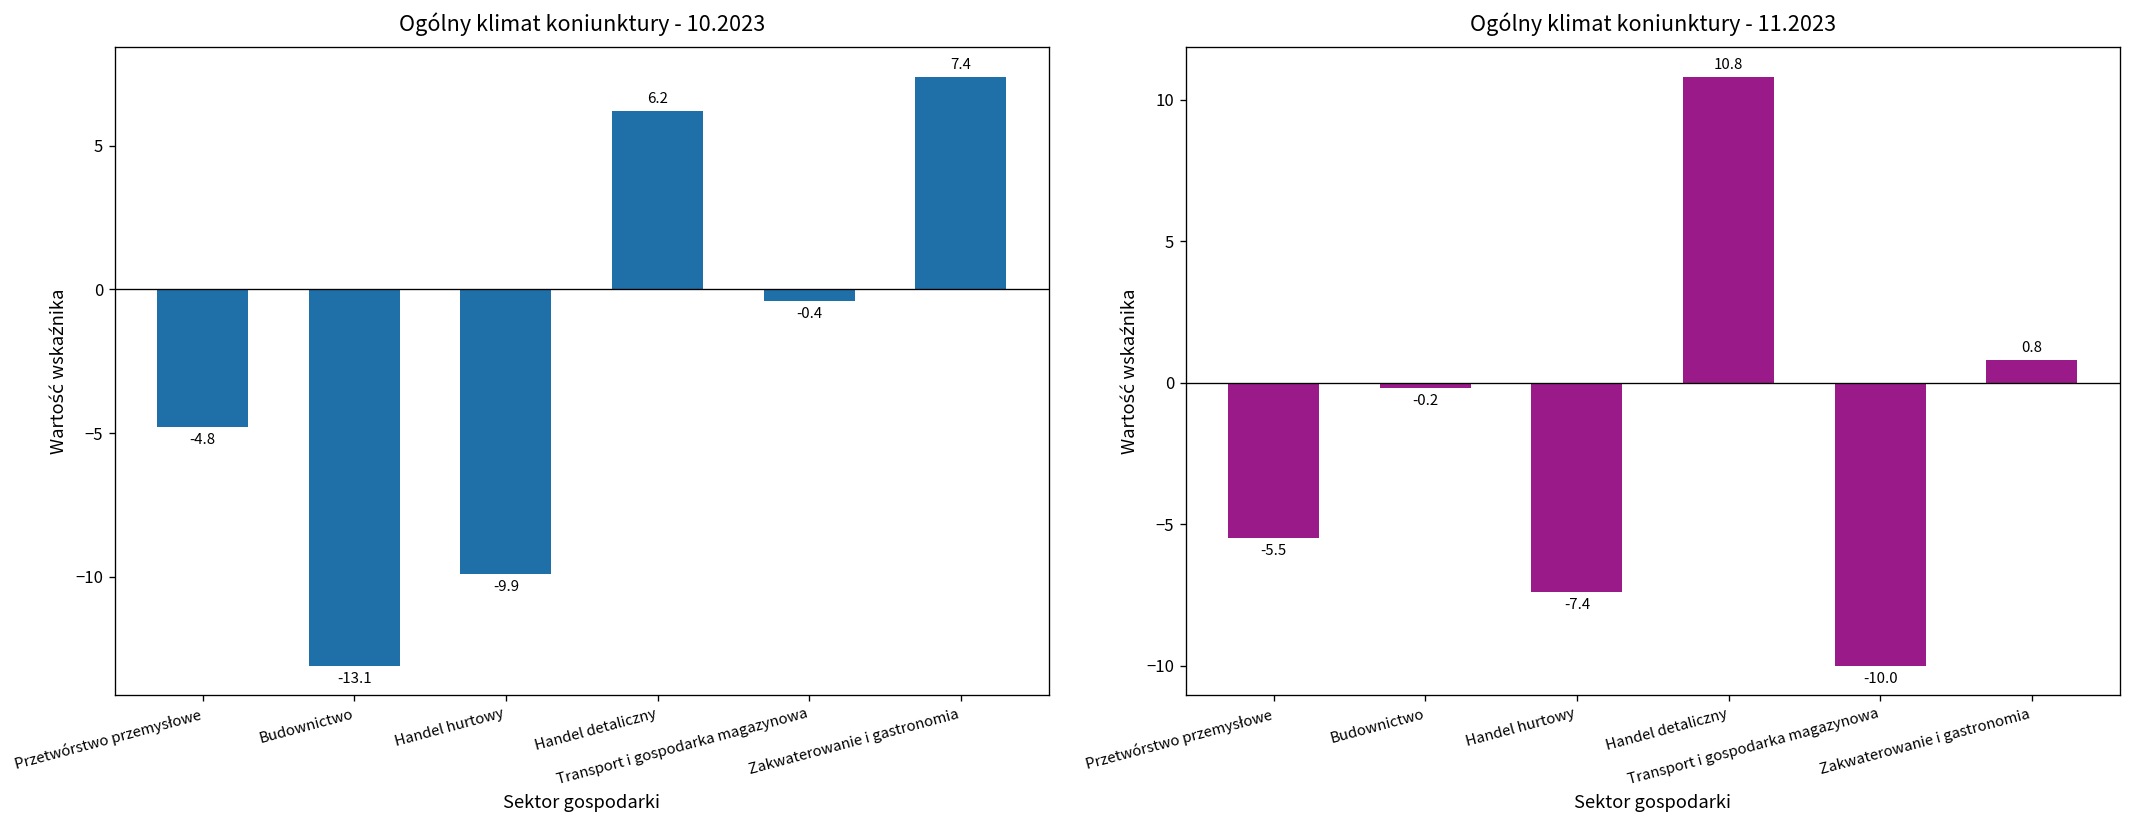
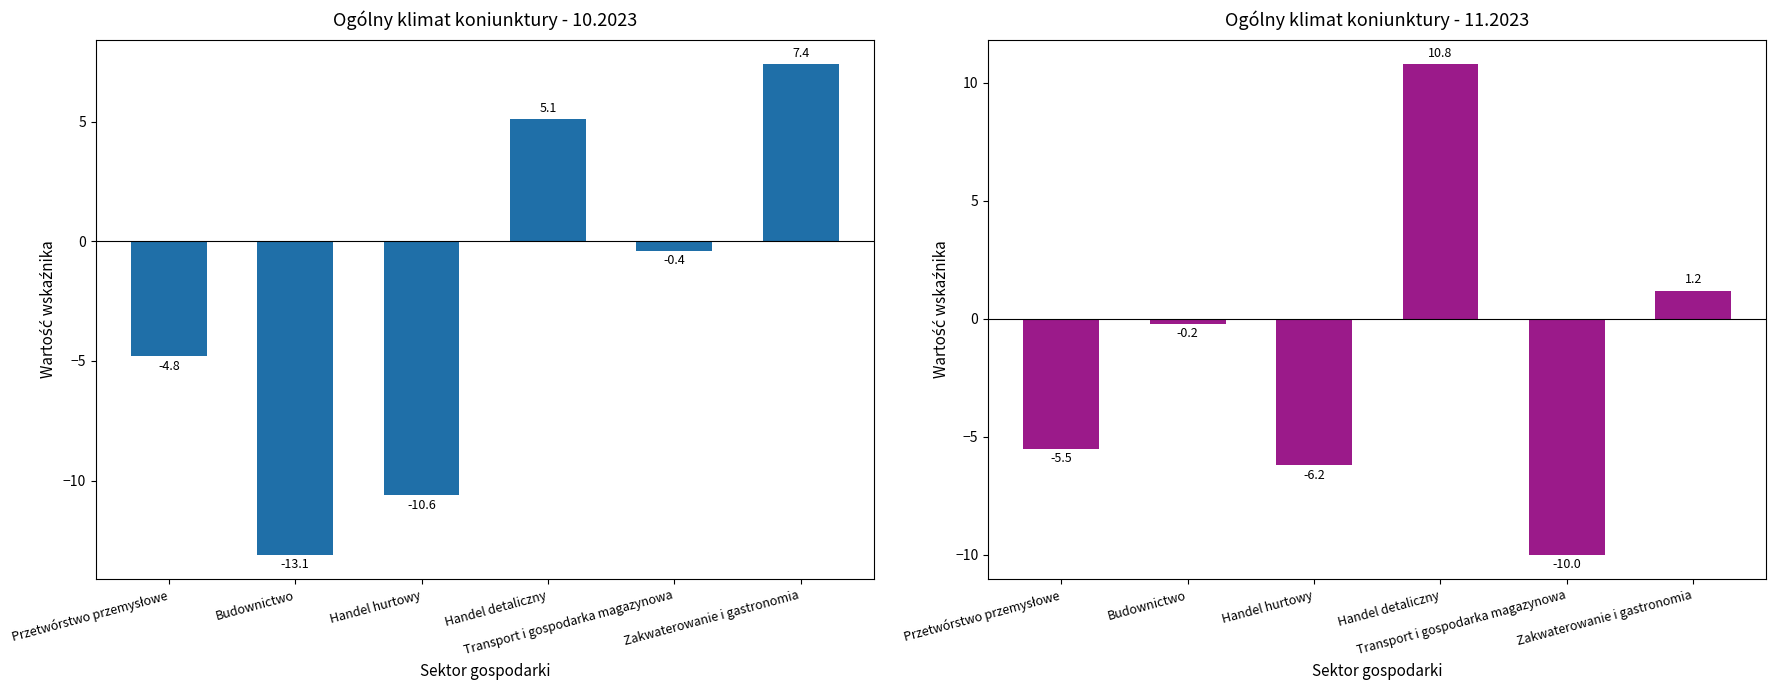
Ogólny klimat koniunktury - 10.2023, Handel hurtowy: -9.9 -> -10.6
Ogólny klimat koniunktury - 10.2023, Handel detaliczny: 6.2 -> 5.1
Ogólny klimat koniunktury - 11.2023, Handel hurtowy: -7.4 -> -6.2
Ogólny klimat koniunktury - 11.2023, Zakwaterowanie i gastronomia: 0.8 -> 1.2
